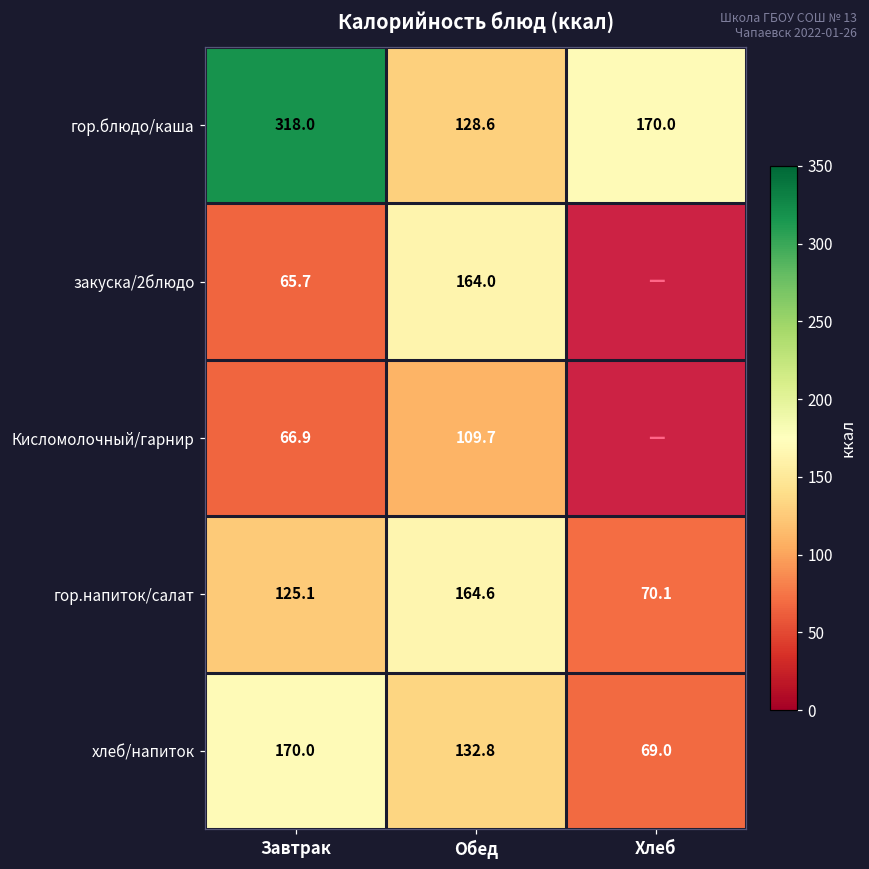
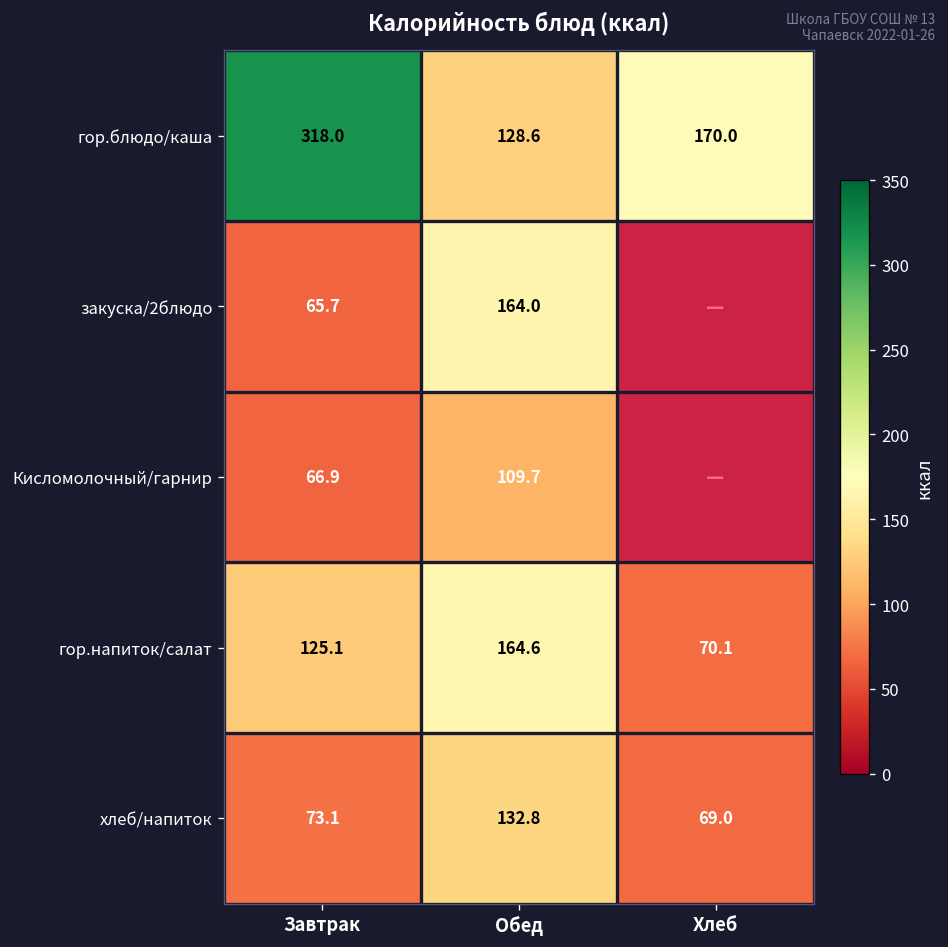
хлеб/напиток, Завтрак: 170.0 -> 73.1
